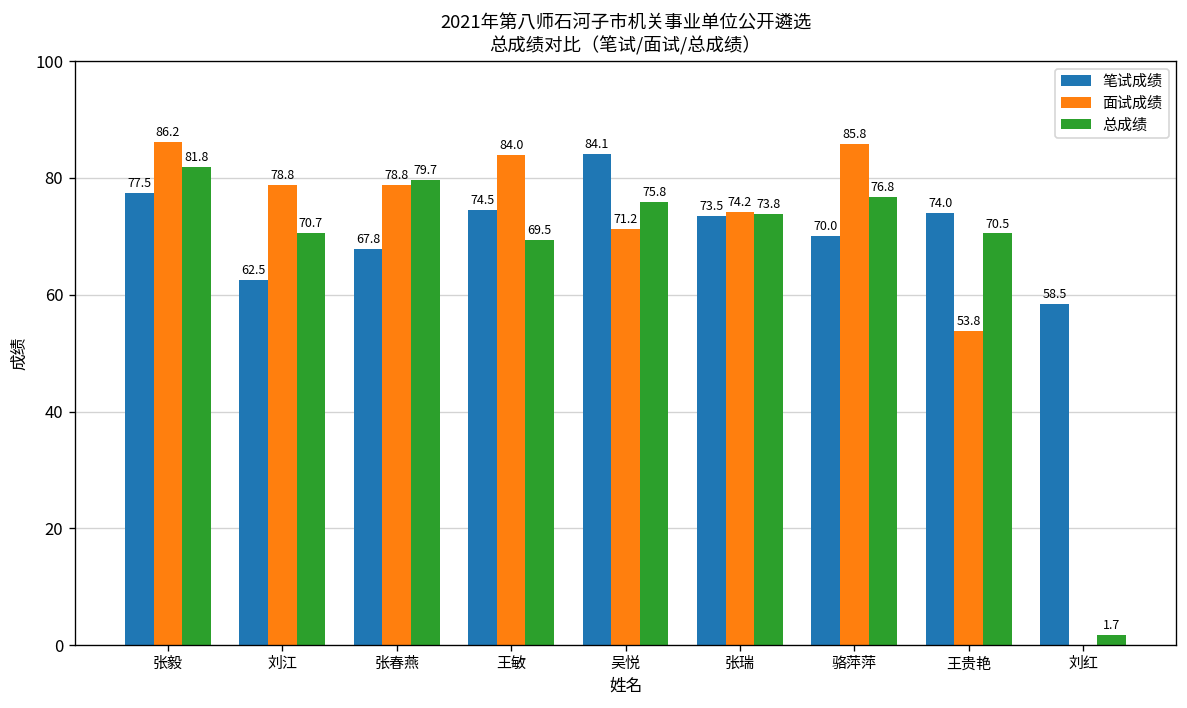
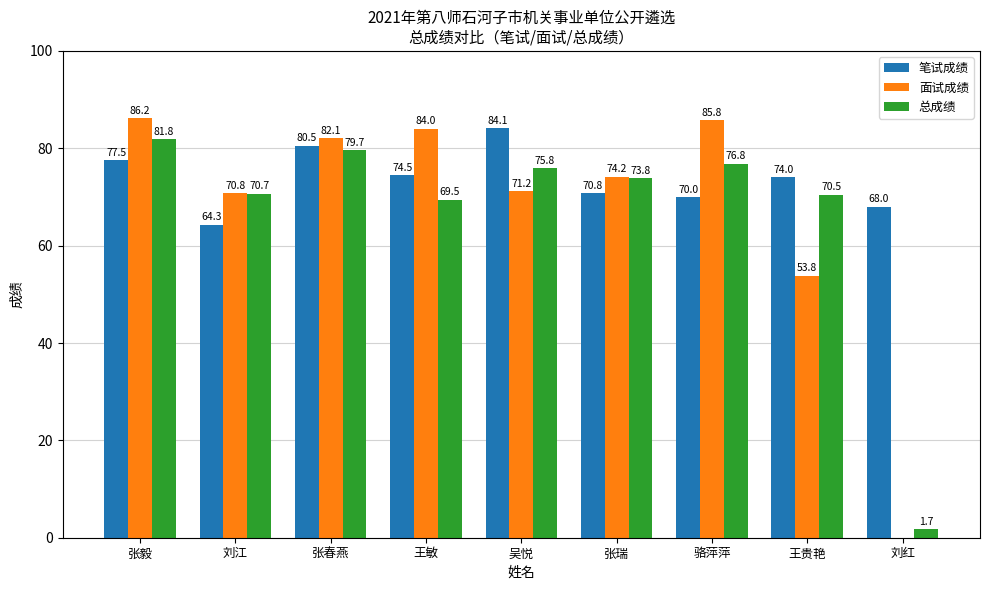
笔试成绩, 刘江: 62.5 -> 64.3
面试成绩, 刘江: 78.8 -> 70.8
笔试成绩, 张春燕: 67.8 -> 80.5
面试成绩, 张春燕: 78.8 -> 82.1
笔试成绩, 张瑞: 73.5 -> 70.8
笔试成绩, 刘红: 58.5 -> 68.0
